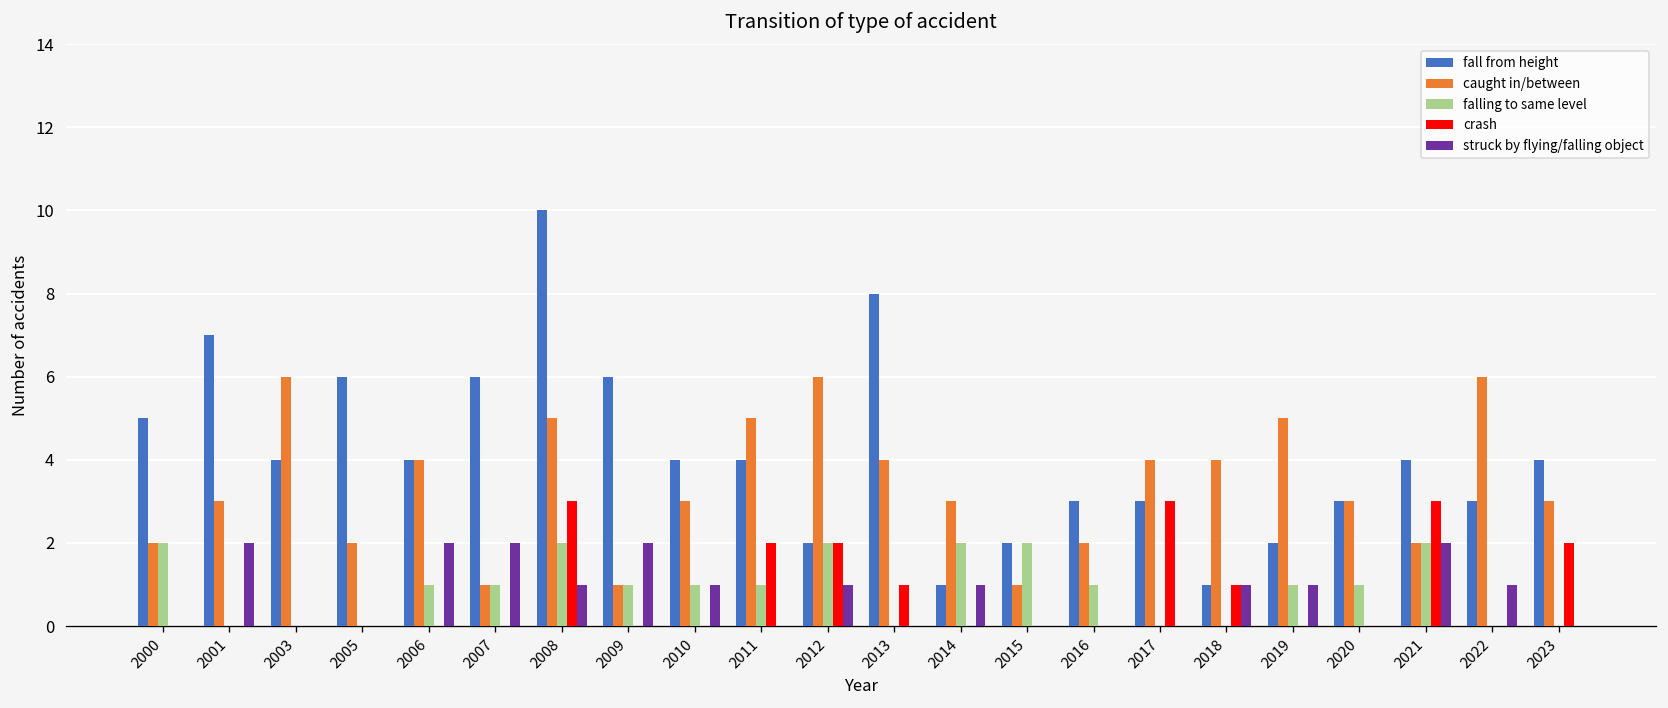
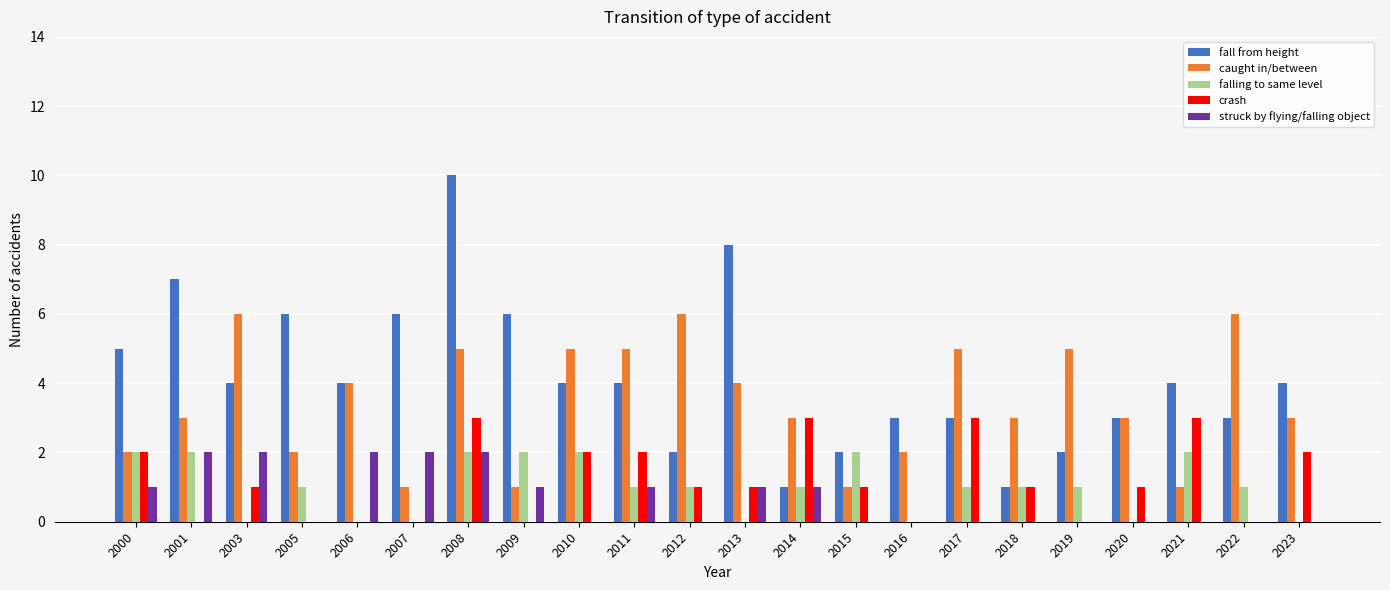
crash, 2000: 0 -> 2
struck by flying/falling object, 2000: 0 -> 1
falling to same level, 2001: 0 -> 2
crash, 2003: 0 -> 1
struck by flying/falling object, 2003: 0 -> 2
falling to same level, 2005: 0 -> 1
falling to same level, 2006: 1 -> 0
falling to same level, 2007: 1 -> 0
struck by flying/falling object, 2008: 1 -> 2
falling to same level, 2009: 1 -> 2
struck by flying/falling object, 2009: 2 -> 1
caught in/between, 2010: 3 -> 5
falling to same level, 2010: 1 -> 2
crash, 2010: 0 -> 2
struck by flying/falling object, 2010: 1 -> 0
struck by flying/falling object, 2011: 0 -> 1
falling to same level, 2012: 2 -> 1
crash, 2012: 2 -> 1
struck by flying/falling object, 2012: 1 -> 0
struck by flying/falling object, 2013: 0 -> 1
falling to same level, 2014: 2 -> 1
crash, 2014: 0 -> 3
crash, 2015: 0 -> 1
falling to same level, 2016: 1 -> 0
caught in/between, 2017: 4 -> 5
falling to same level, 2017: 0 -> 1
caught in/between, 2018: 4 -> 3
falling to same level, 2018: 0 -> 1
struck by flying/falling object, 2018: 1 -> 0
struck by flying/falling object, 2019: 1 -> 0
falling to same level, 2020: 1 -> 0
crash, 2020: 0 -> 1
caught in/between, 2021: 2 -> 1
struck by flying/falling object, 2021: 2 -> 0
falling to same level, 2022: 0 -> 1
struck by flying/falling object, 2022: 1 -> 0
